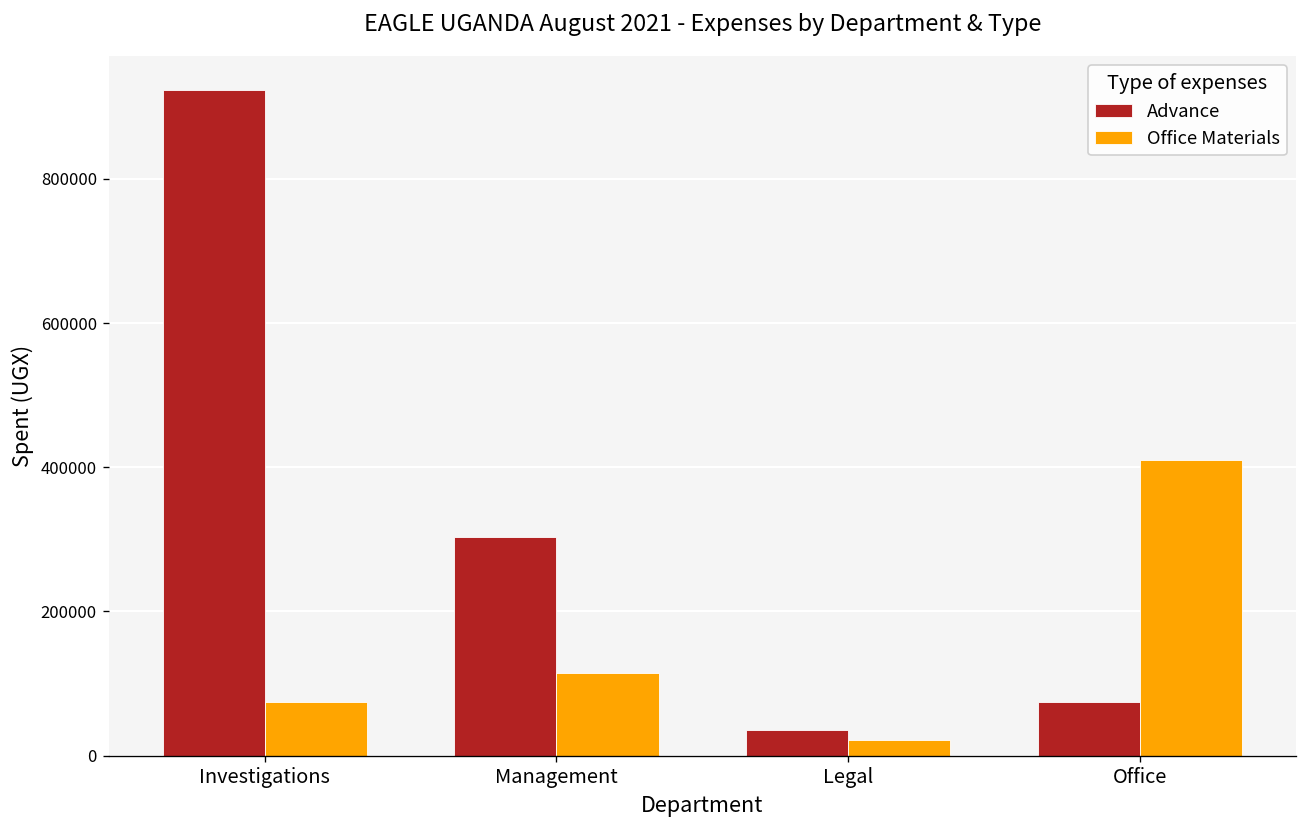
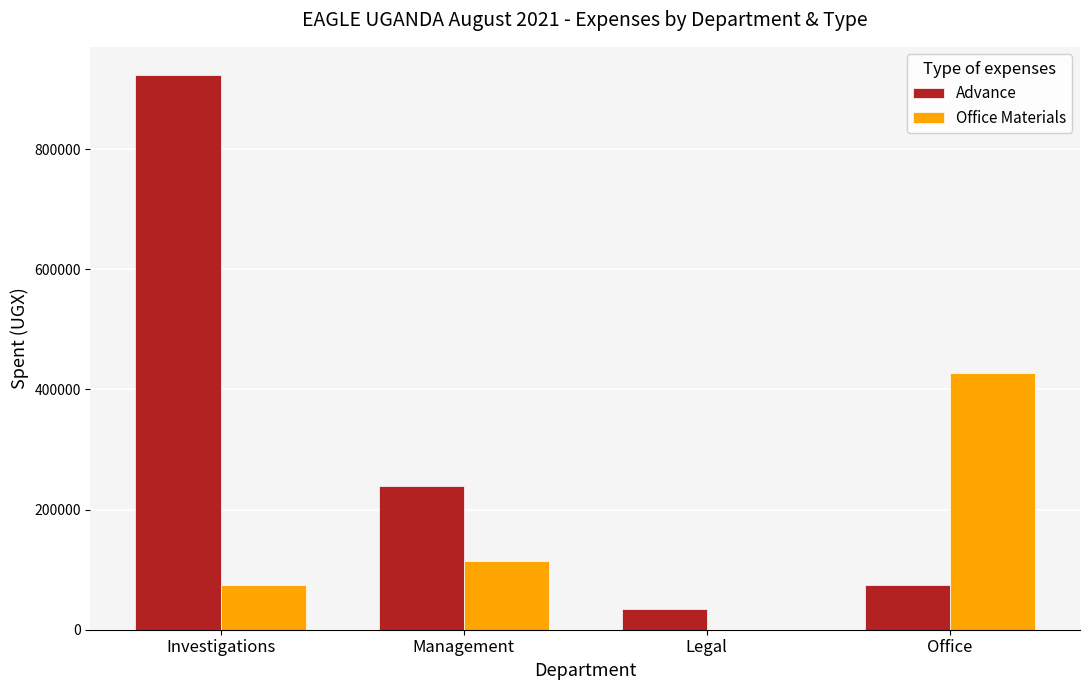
Advance, Management: 300000 -> 240000
Office Materials, Legal: 20000 -> 0
Office Materials, Office: 410000 -> 430000
